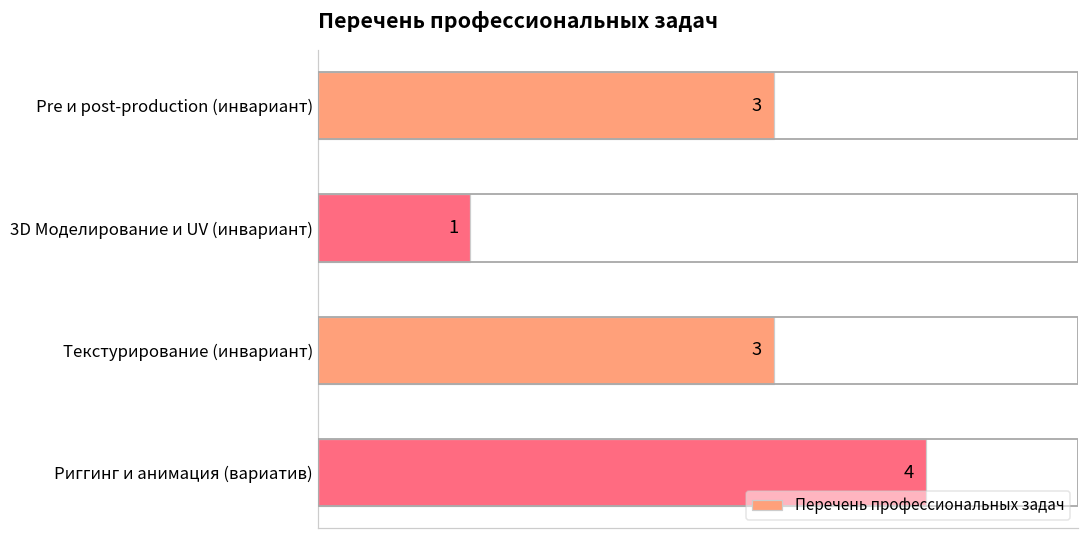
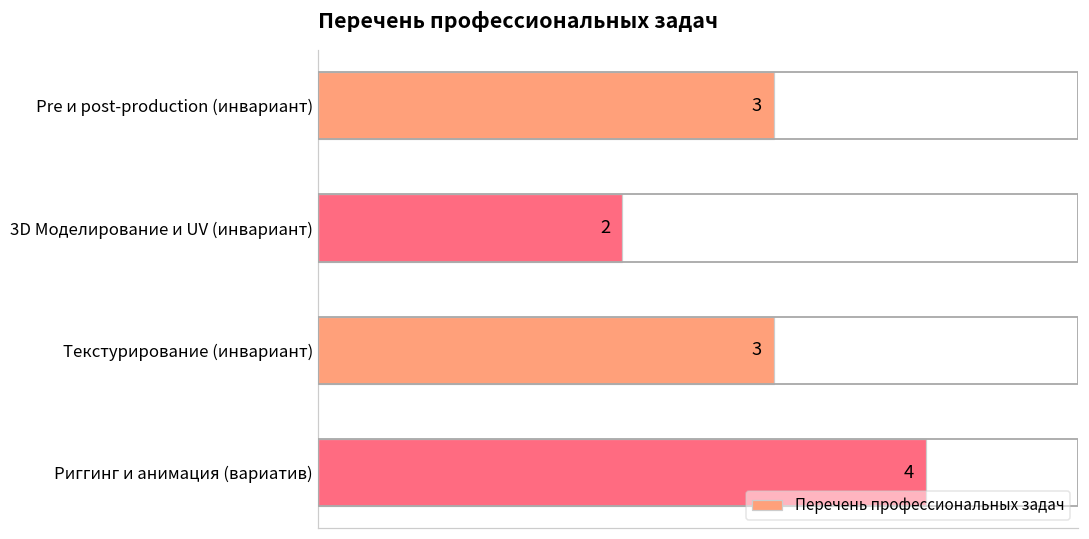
3D Моделирование и UV (инвариант): 1 -> 2
